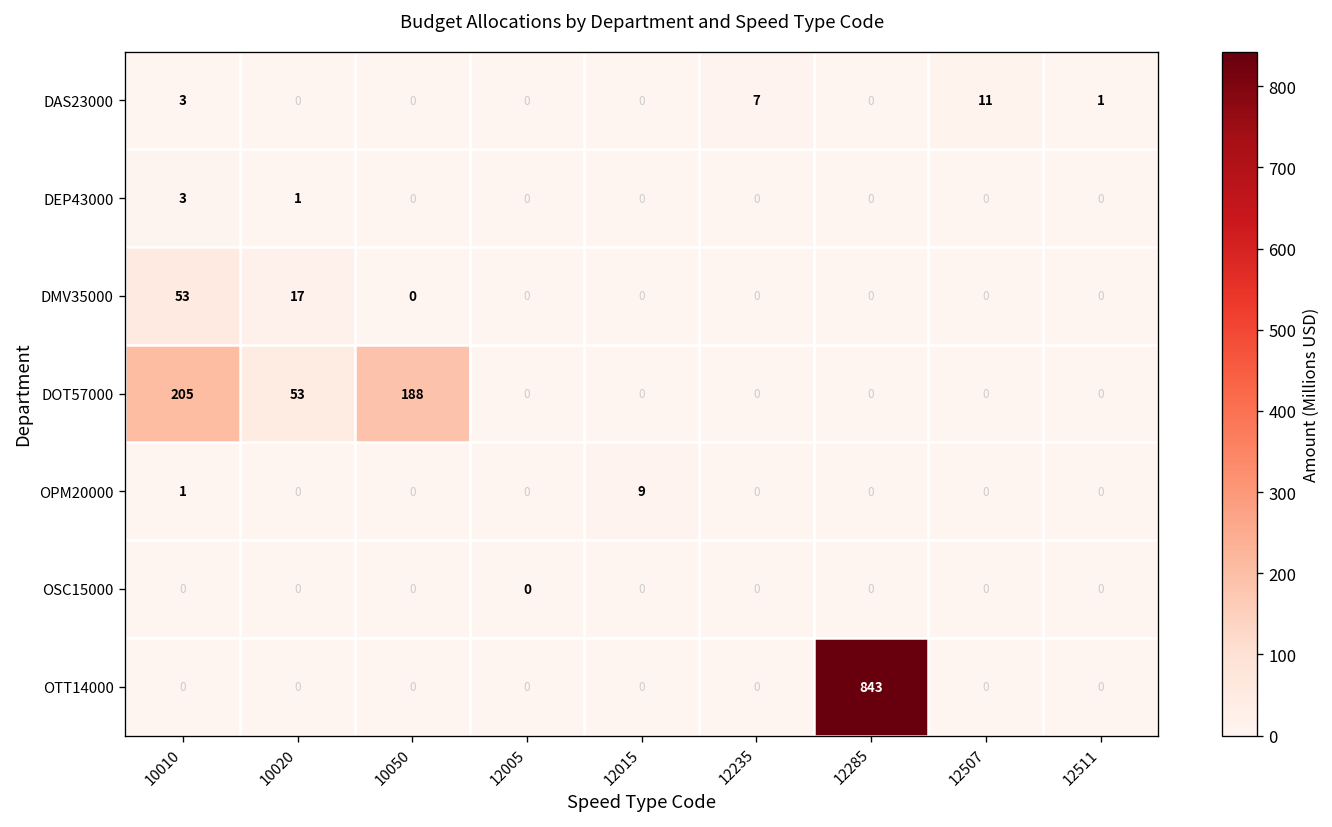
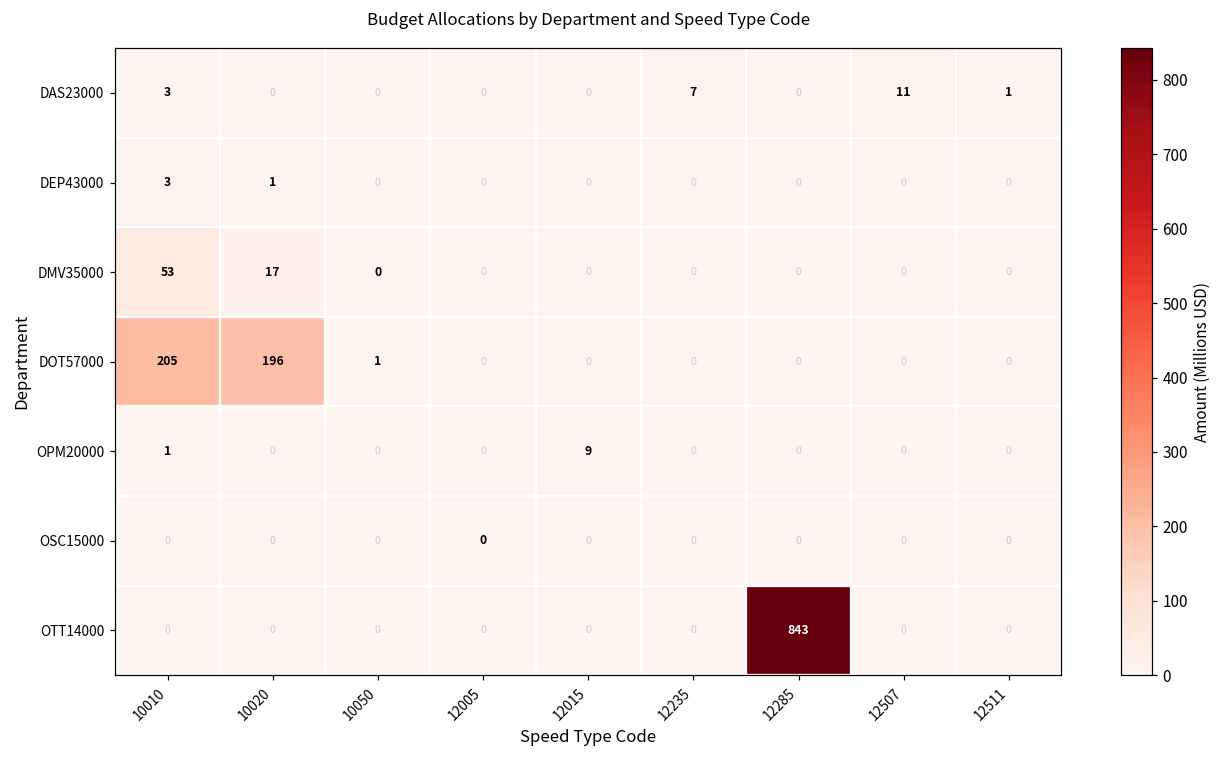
DOT57000, 10020: 53 -> 196
DOT57000, 10050: 188 -> 1
